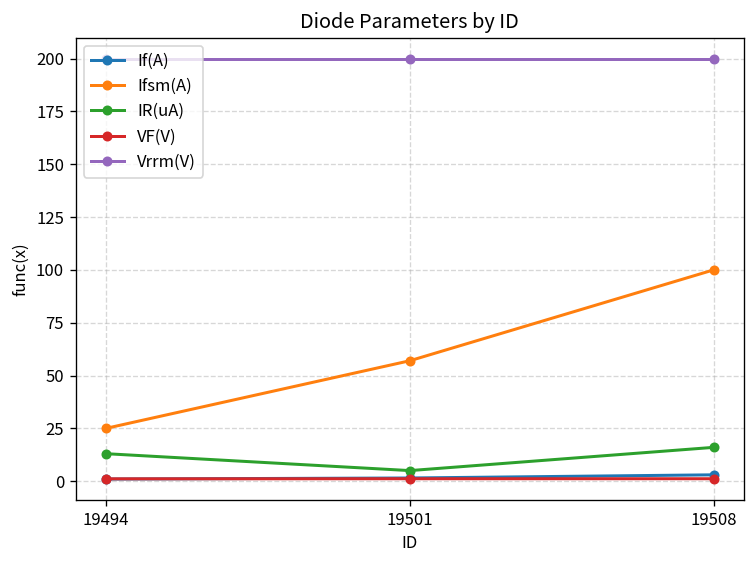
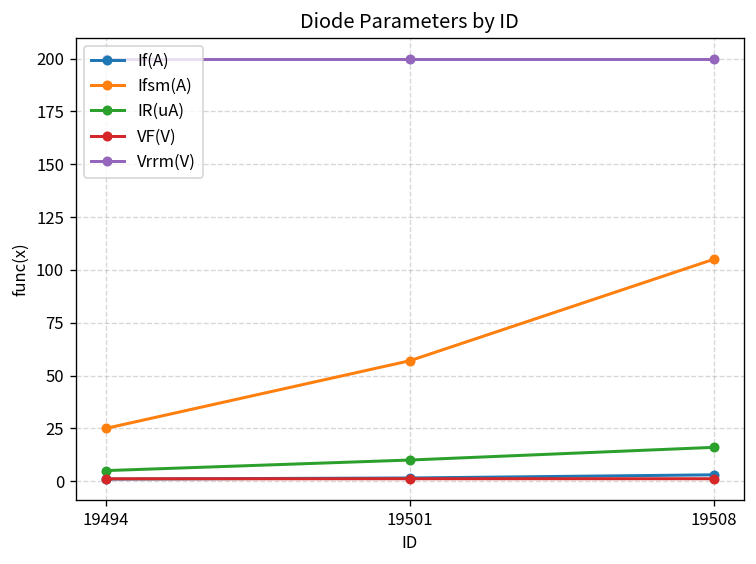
IR(uA), 19494: 13 -> 5
IR(uA), 19501: 5 -> 10
Ifsm(A), 19508: 100 -> 105
